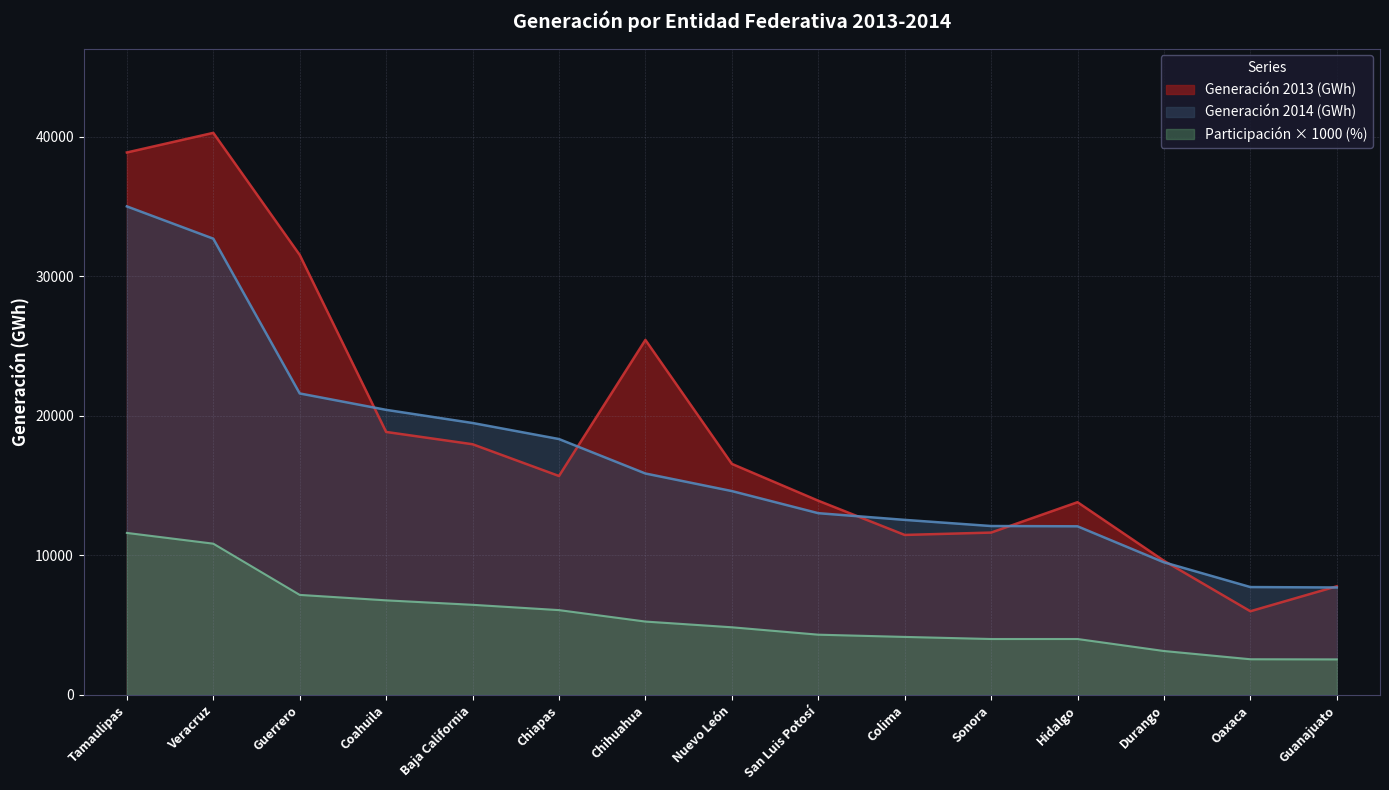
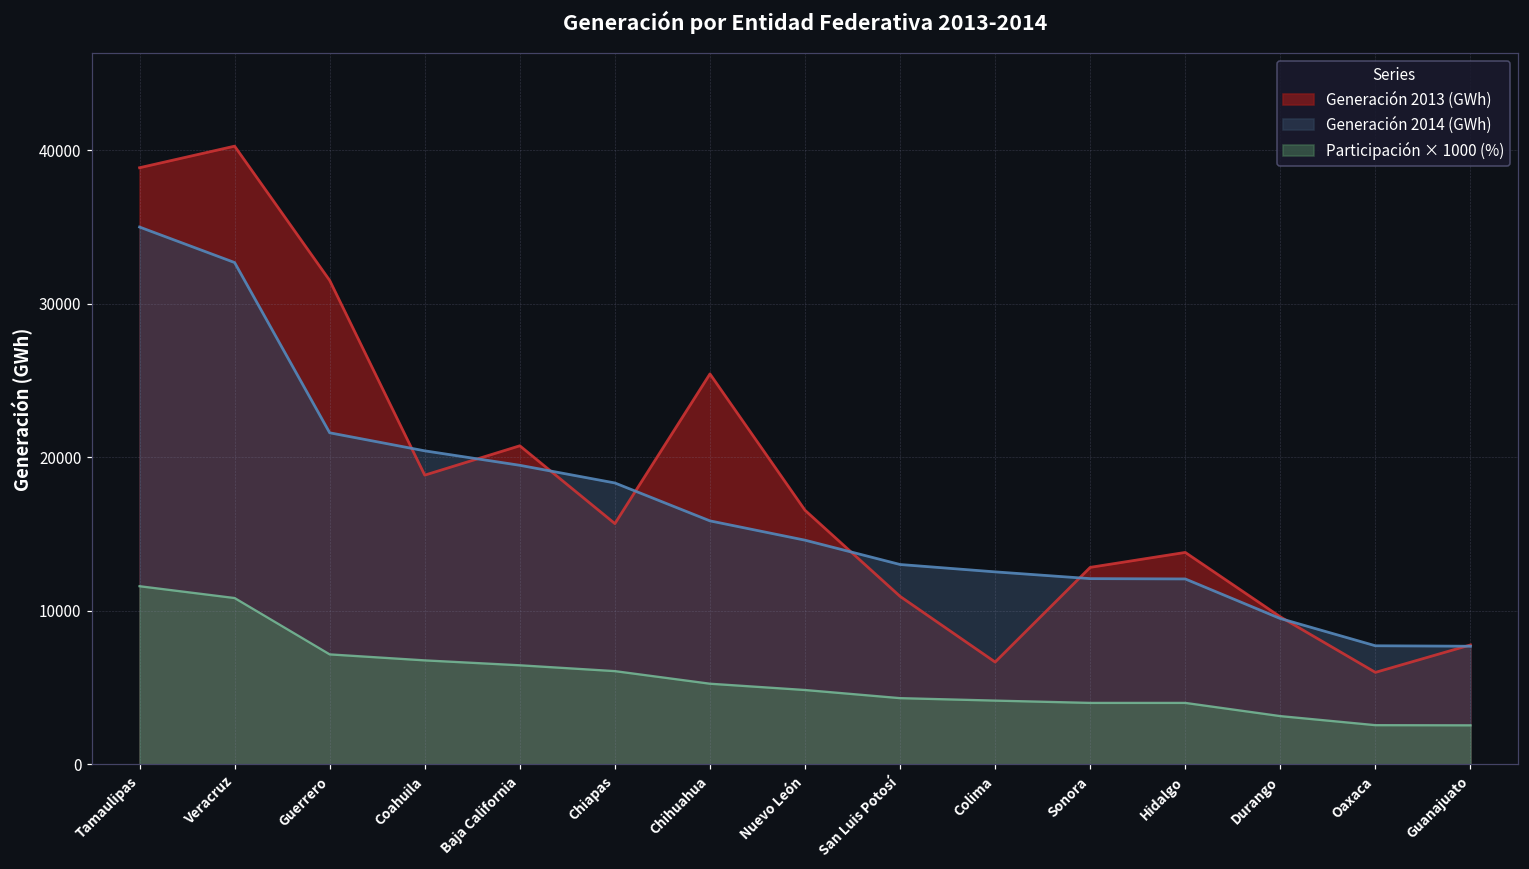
Generación 2013 (GWh), Baja California: 18000 -> 20800
Generación 2013 (GWh), San Luis Potosí: 13900 -> 10900
Generación 2013 (GWh), Colima: 11500 -> 6700
Generación 2013 (GWh), Sonora: 11600 -> 12800
